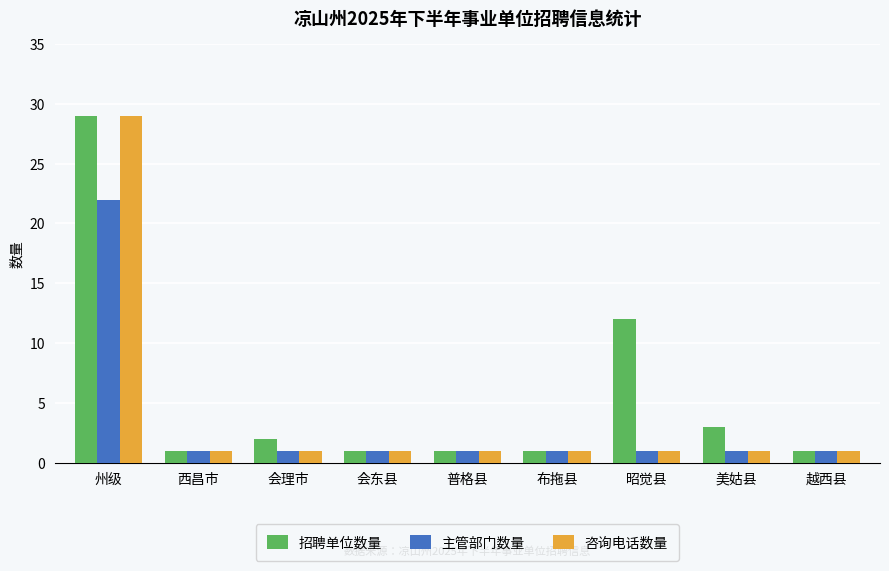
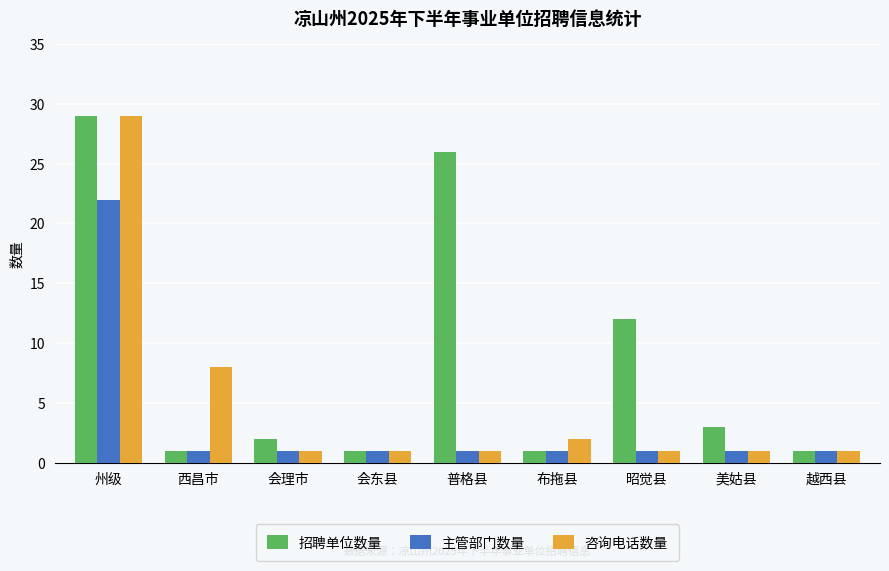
咨询电话数量, 西昌市: 1 -> 8
招聘单位数量, 普格县: 1 -> 26
咨询电话数量, 布拖县: 1 -> 2
